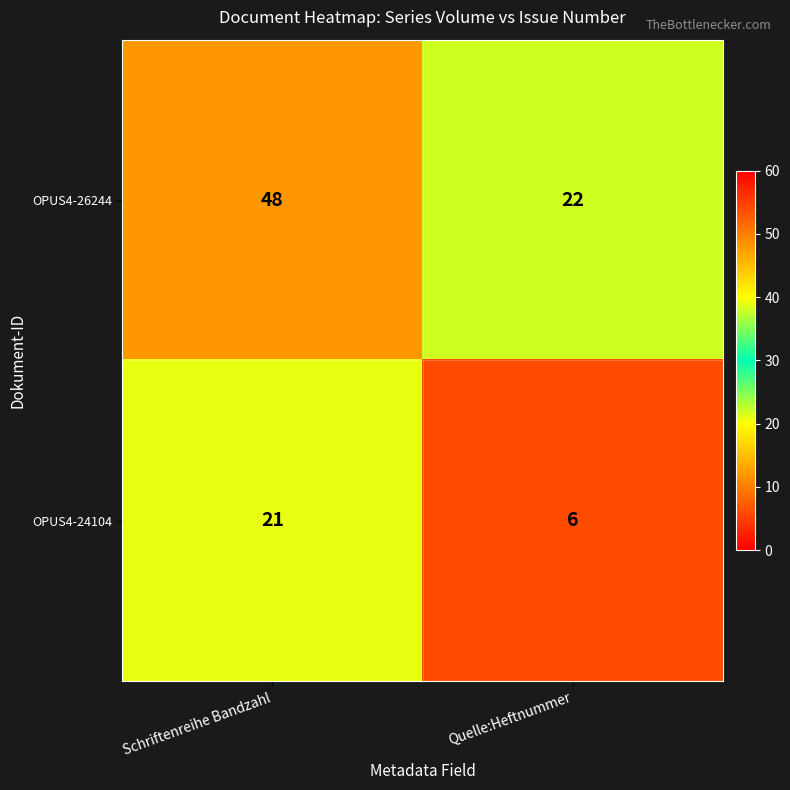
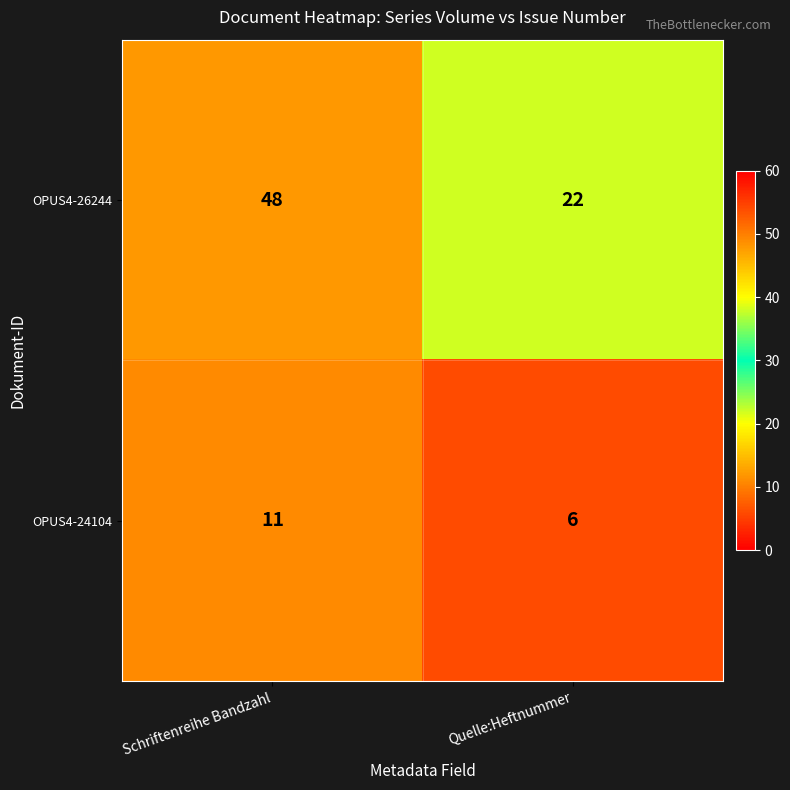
OPUS4-24104, Schriftenreihe Bandzahl: 21 -> 11
